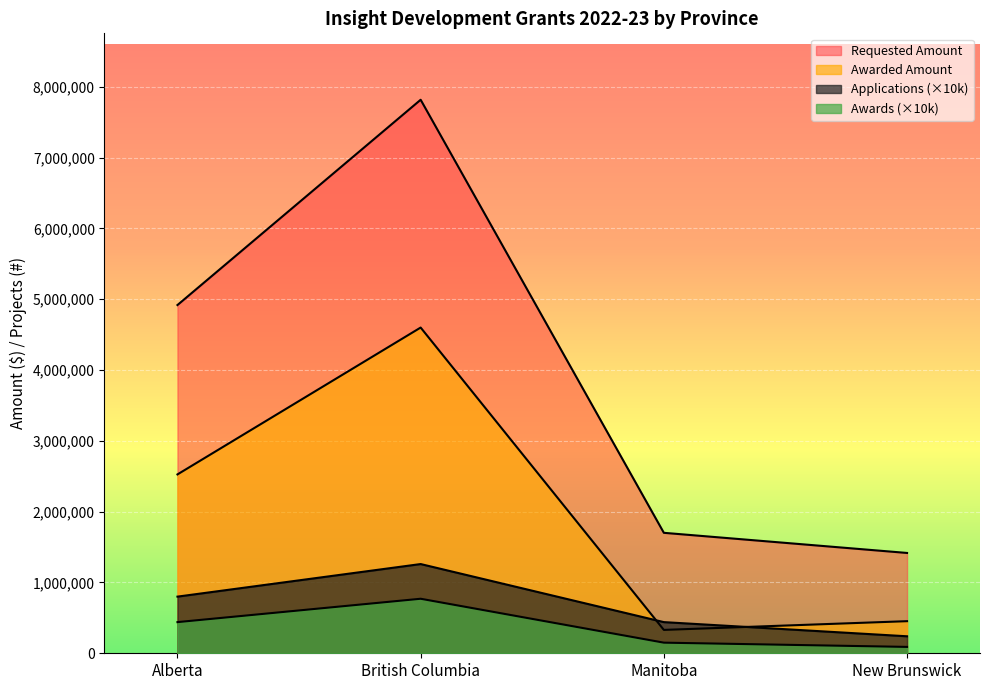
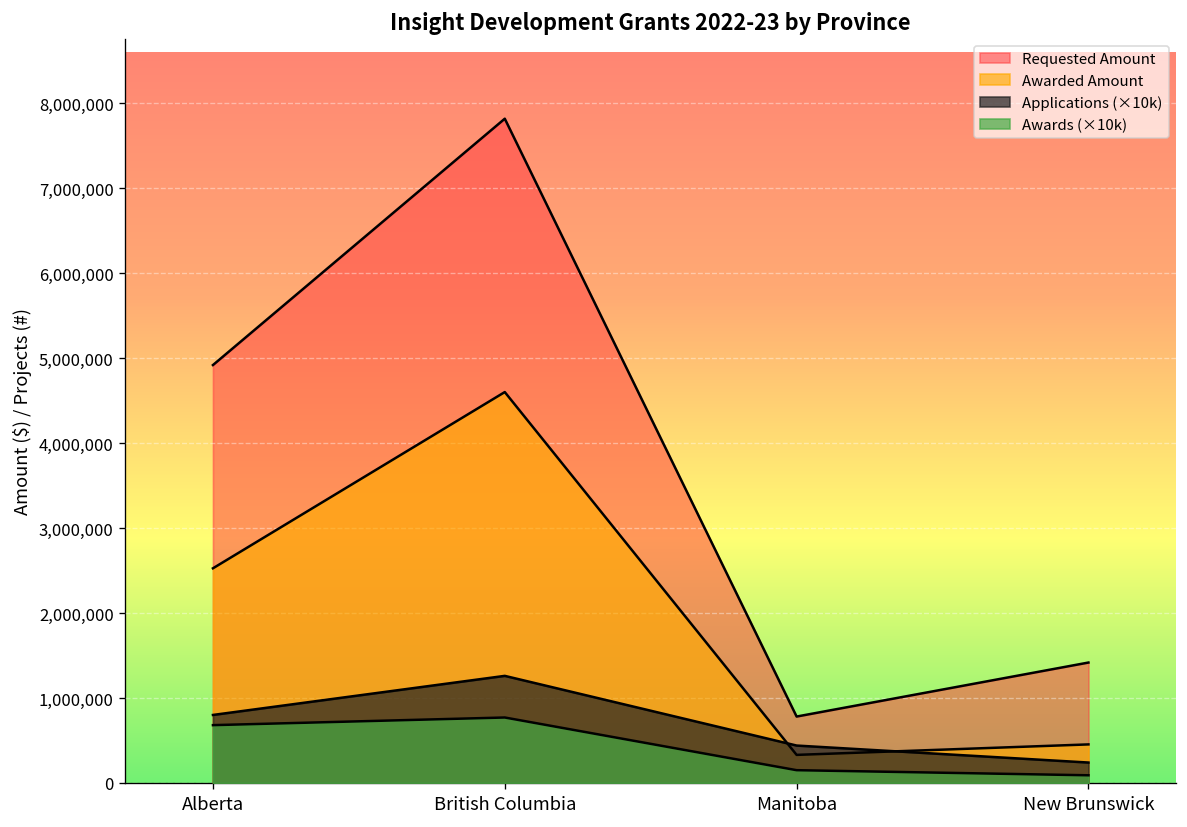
Awards (×10k), Alberta: 400,000 -> 700,000
Requested Amount, Manitoba: 1,700,000 -> 800,000
